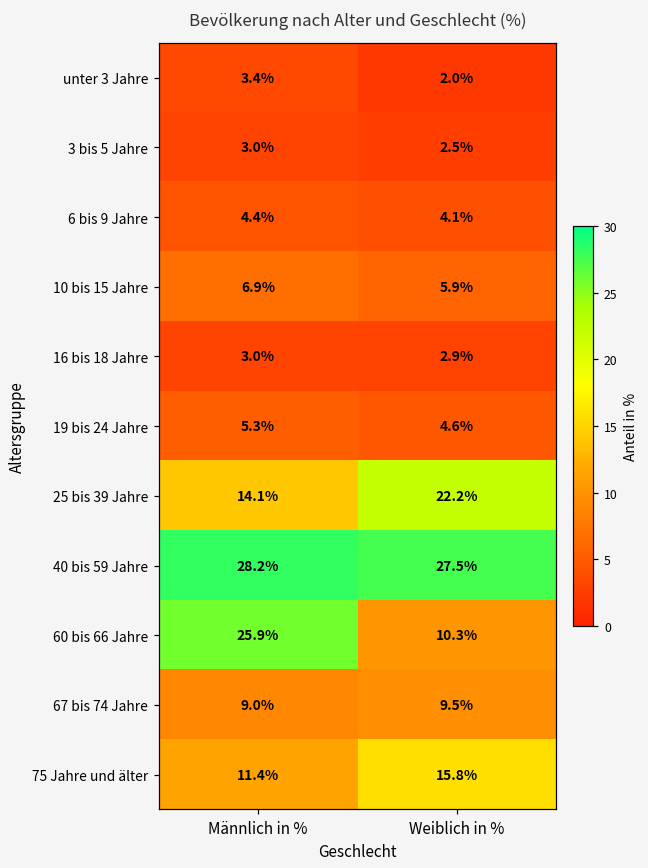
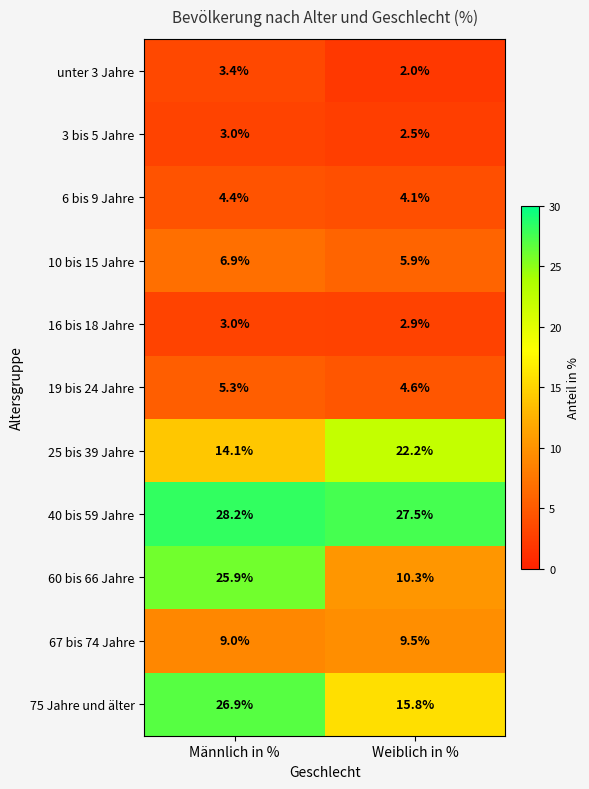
75 Jahre und älter, Männlich in %: 11.4% -> 26.9%
